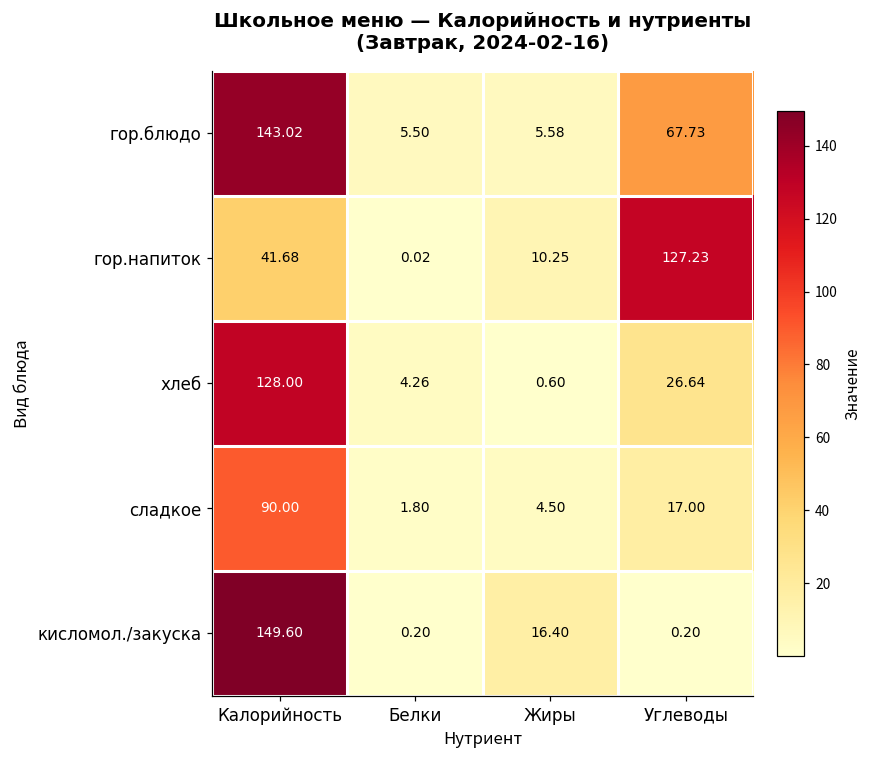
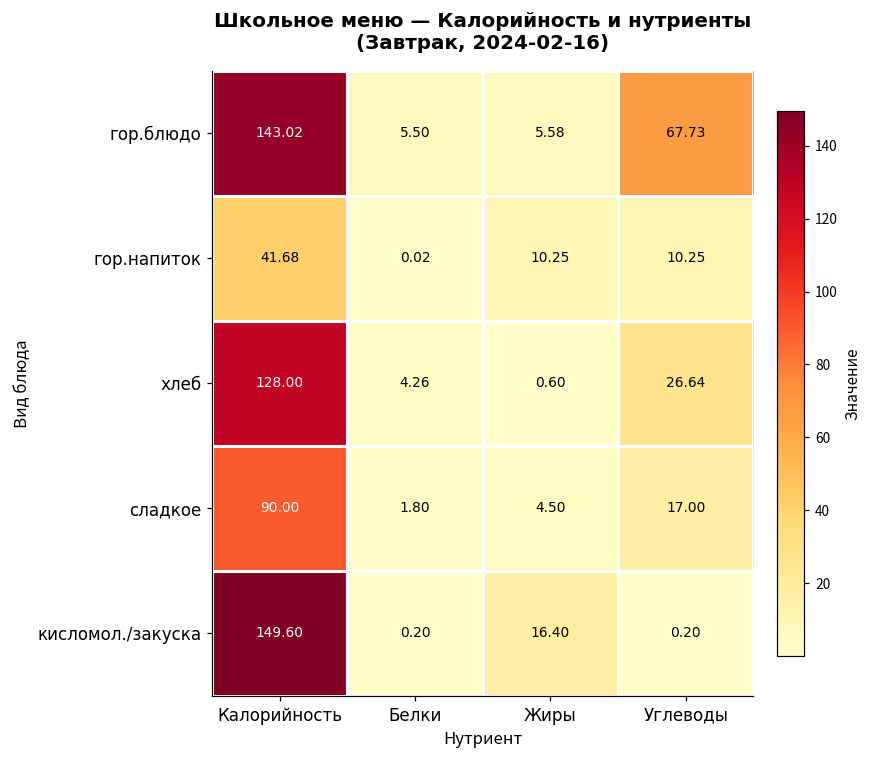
гор.напиток, Углеводы: 127.23 -> 10.25
